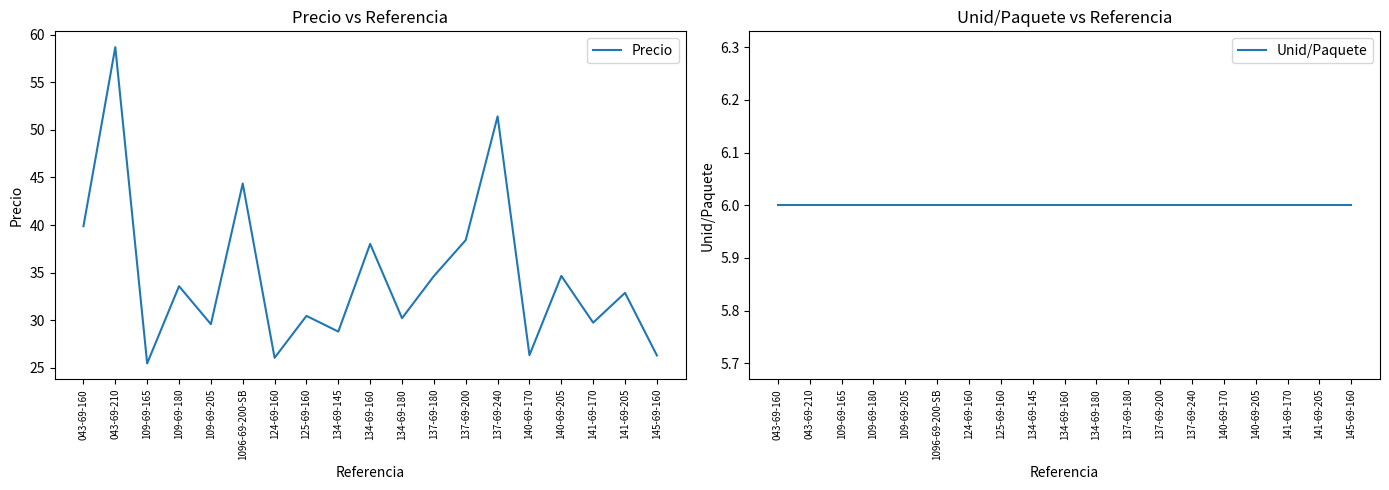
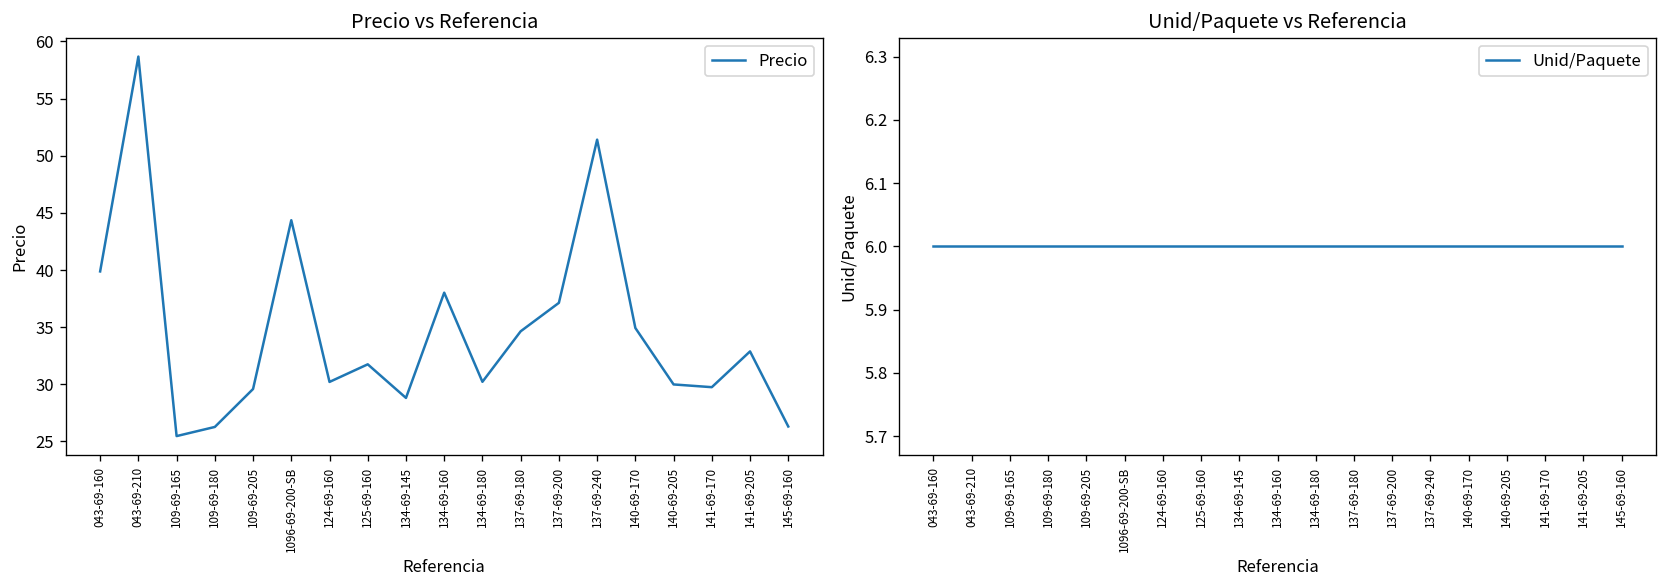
Precio vs Referencia, 109-69-180: 34 -> 26
Precio vs Referencia, 124-69-160: 26 -> 30
Precio vs Referencia, 125-69-160: 30 -> 32
Precio vs Referencia, 137-69-200: 38 -> 37
Precio vs Referencia, 140-69-170: 26 -> 35
Precio vs Referencia, 140-69-205: 35 -> 30
